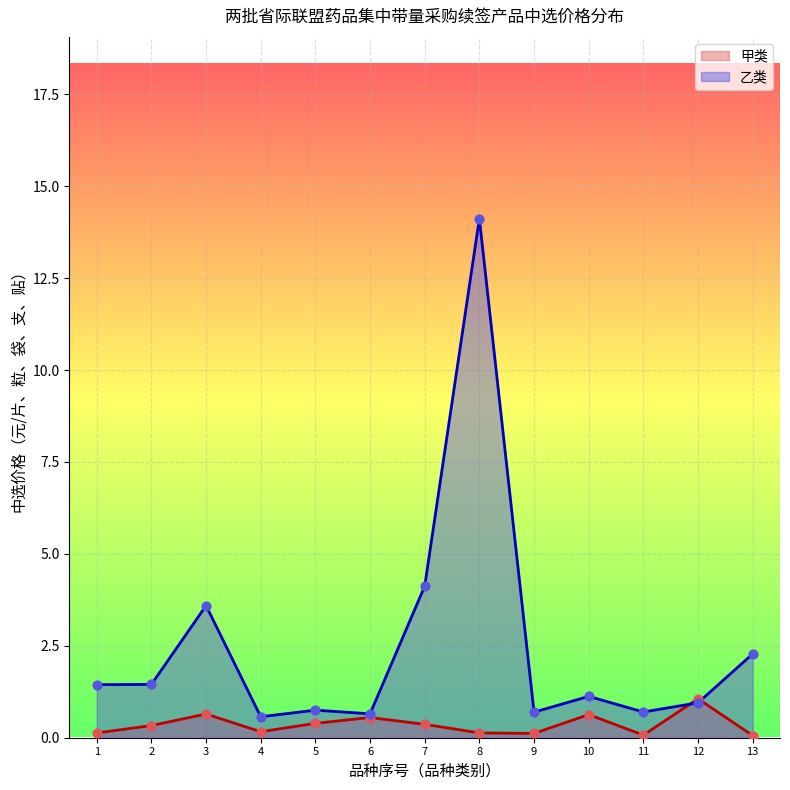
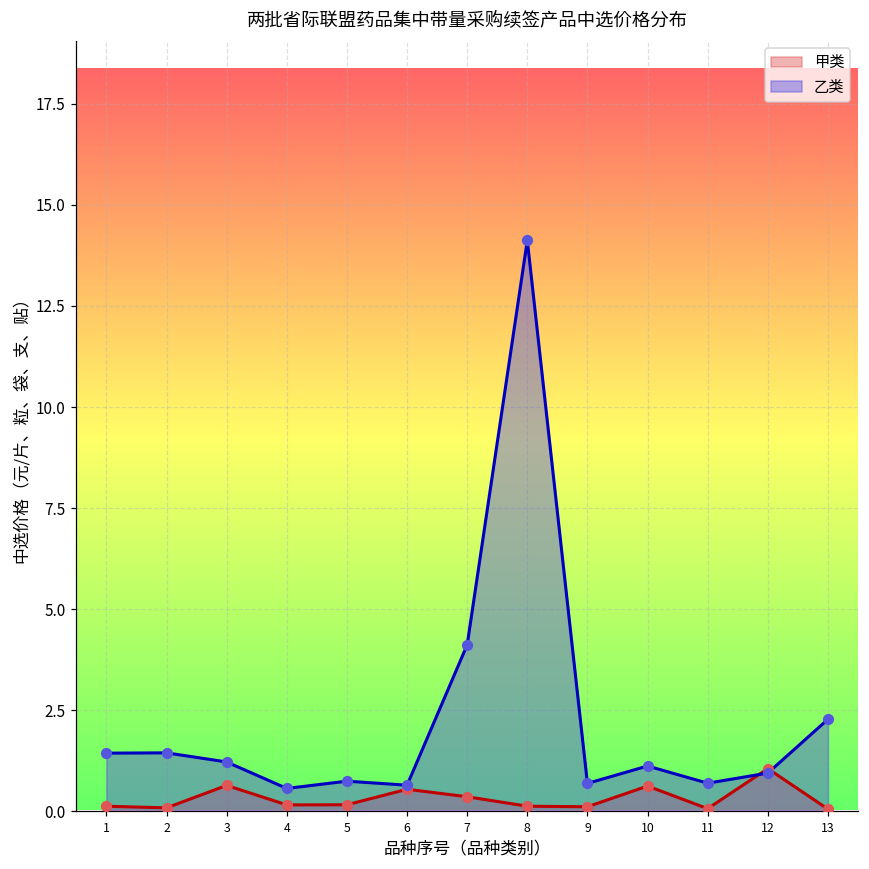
甲类, 2: 0.3 -> 0.1
乙类, 3: 3.6 -> 1.2
甲类, 5: 0.4 -> 0.2
